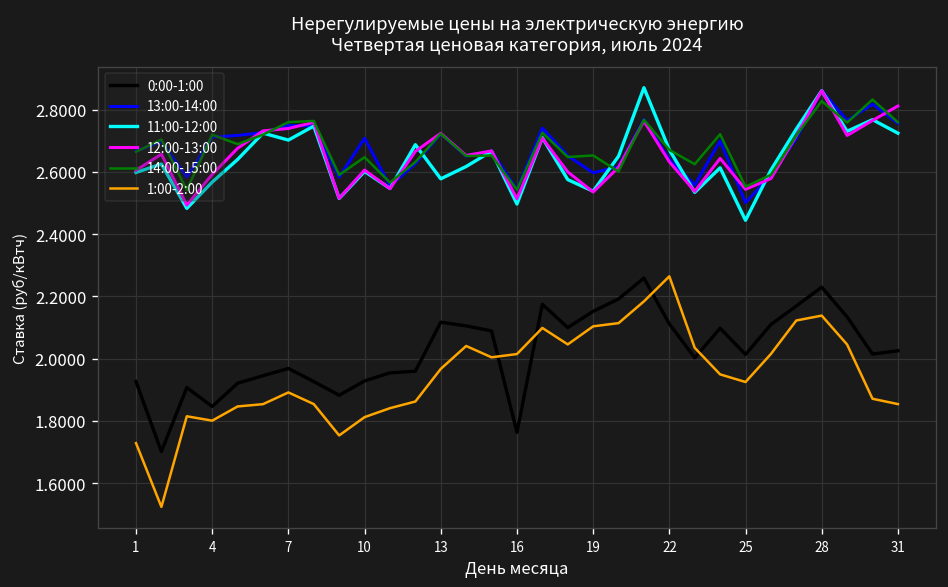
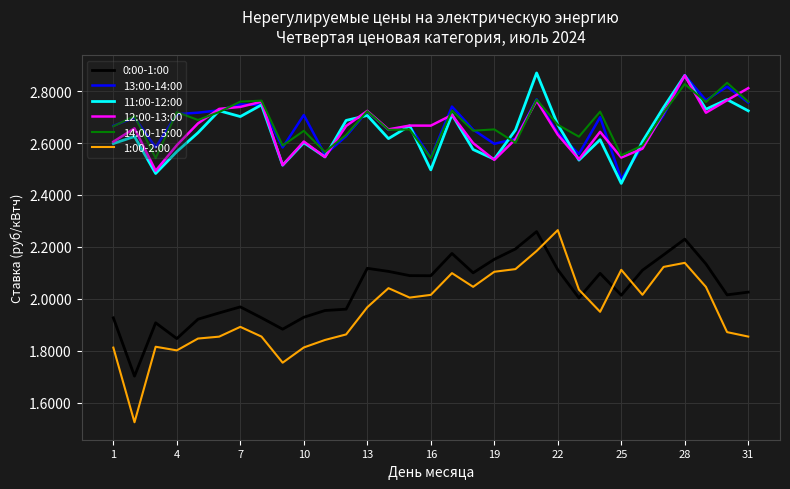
1:00-2:00, 1: 1.73 -> 1.81
11:00-12:00, 13: 2.58 -> 2.71
0:00-1:00, 16: 1.76 -> 2.09
12:00-13:00, 16: 2.51 -> 2.67
13:00-14:00, 25: 2.50 -> 2.46
1:00-2:00, 25: 1.93 -> 2.11
